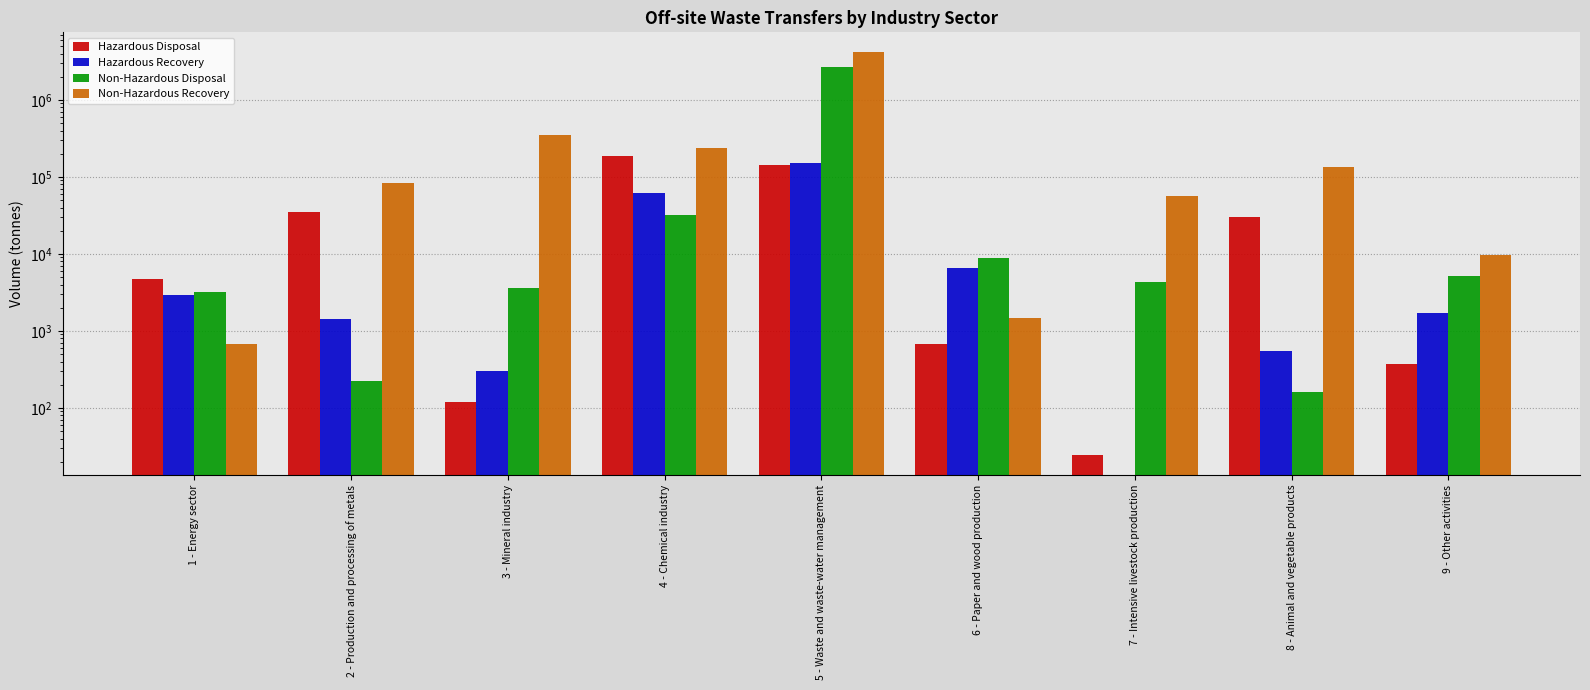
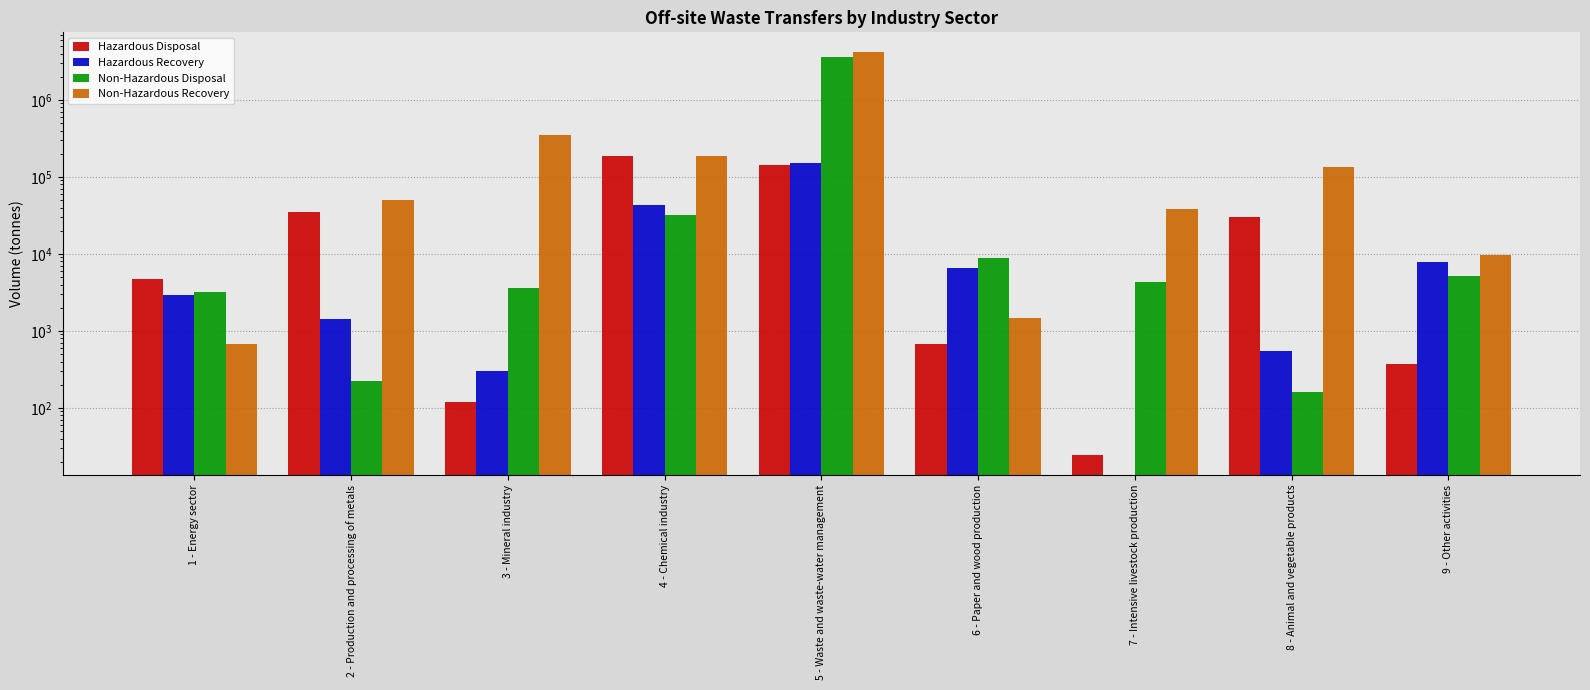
Non-Hazardous Recovery, 2 - Production and processing of metals: 80000 -> 50000
Hazardous Recovery, 4 - Chemical industry: 60000 -> 40000
Non-Hazardous Recovery, 4 - Chemical industry: 240000 -> 190000
Non-Hazardous Disposal, 5 - Waste and waste-water management: 2700000 -> 4000000
Non-Hazardous Recovery, 7 - Intensive livestock production: 60000 -> 40000
Hazardous Recovery, 9 - Other activities: 1700 -> 8000
